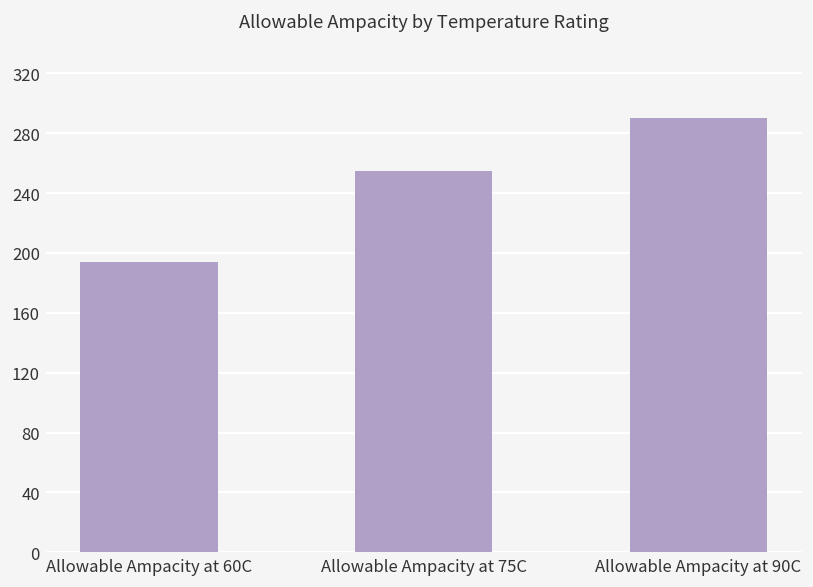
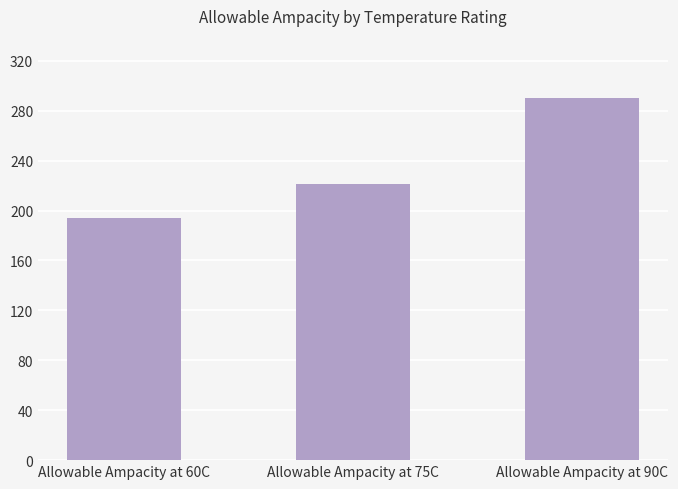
Allowable Ampacity at 75C: 255 -> 221
